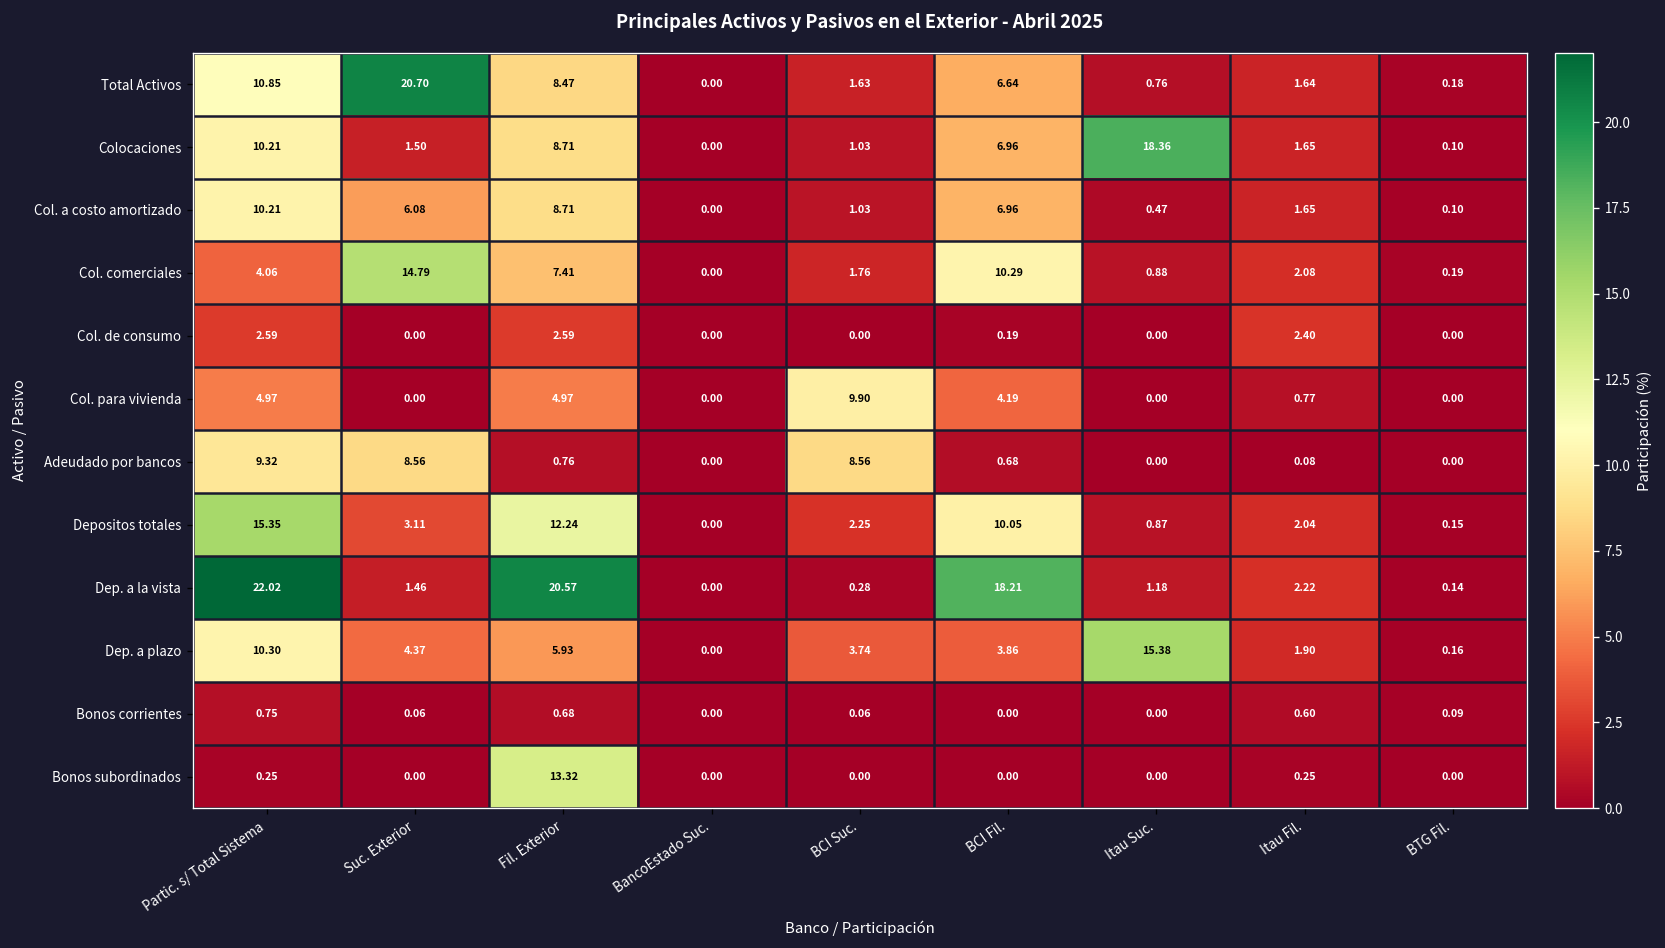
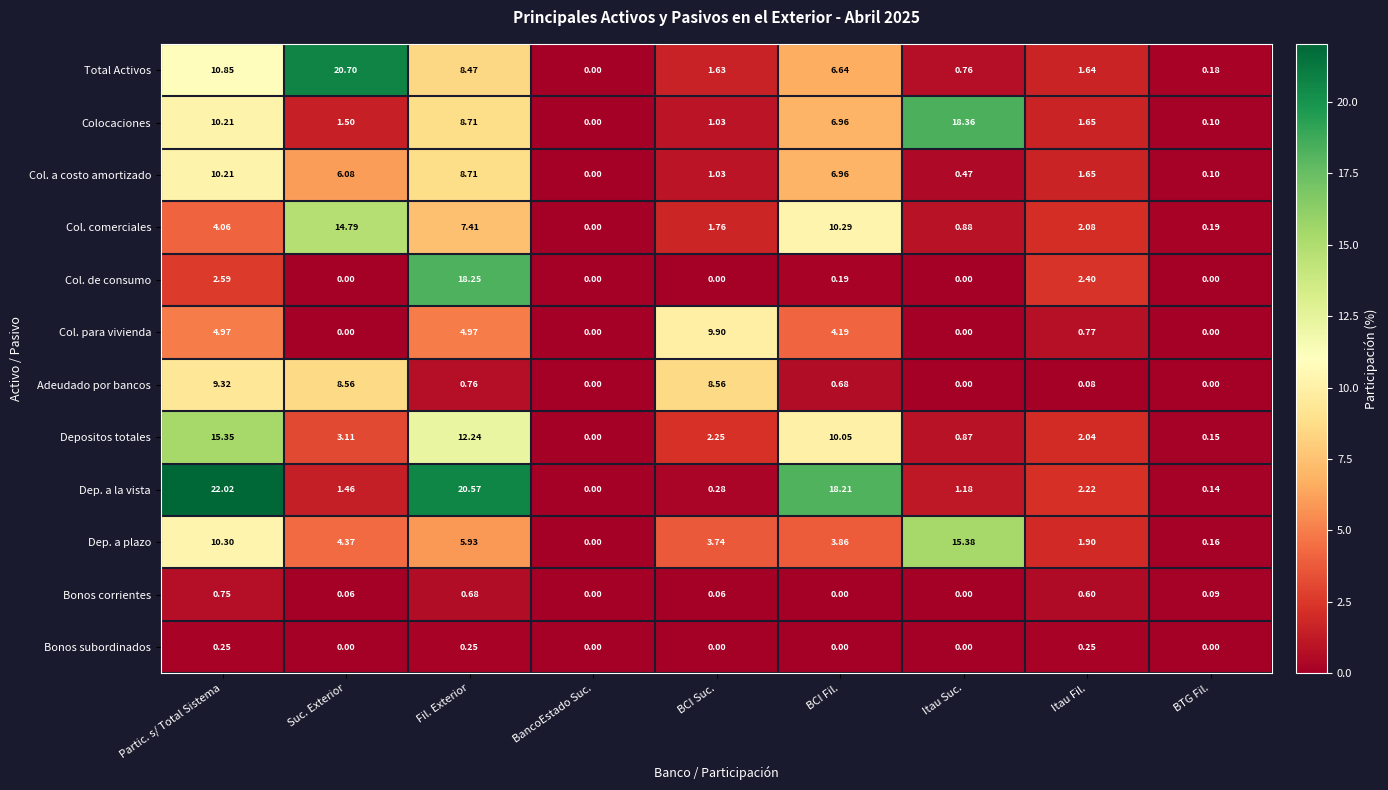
Col. de consumo, Fil. Exterior: 2.59 -> 18.25
Bonos subordinados, Fil. Exterior: 13.32 -> 0.25
